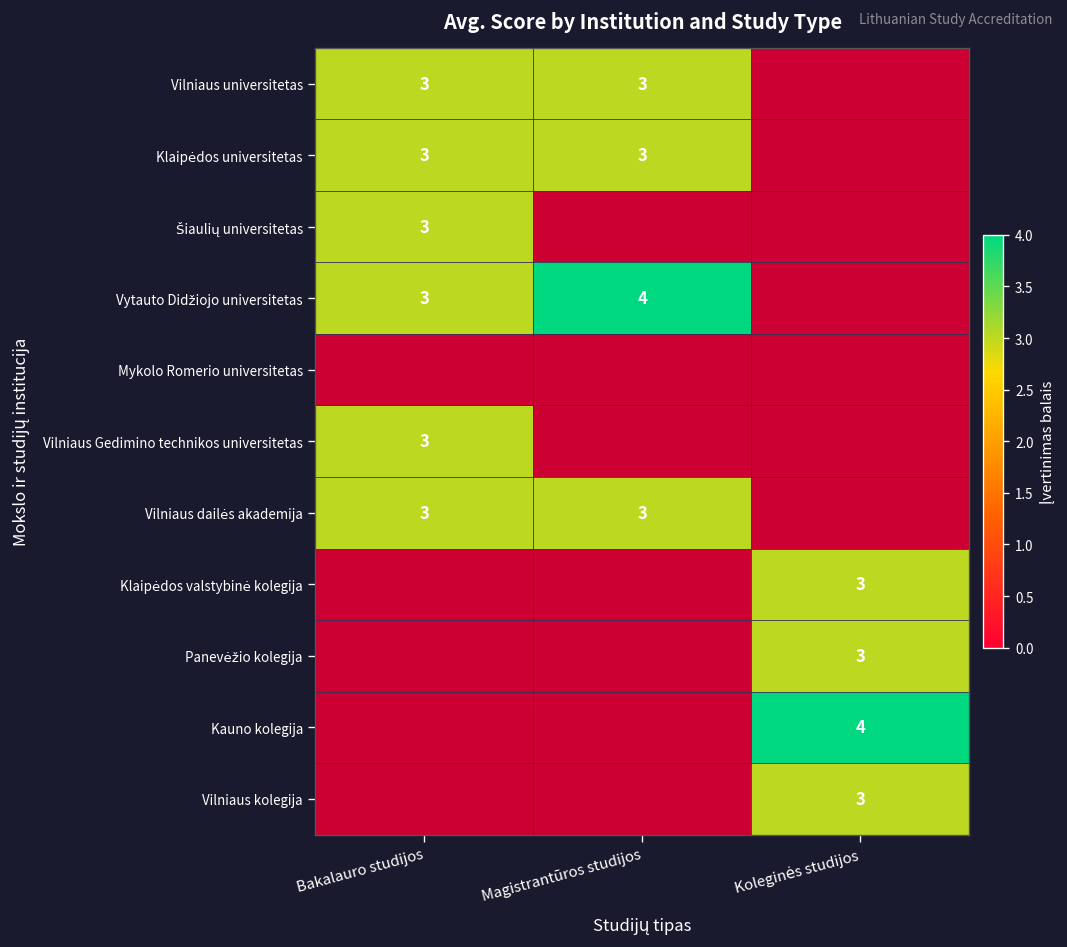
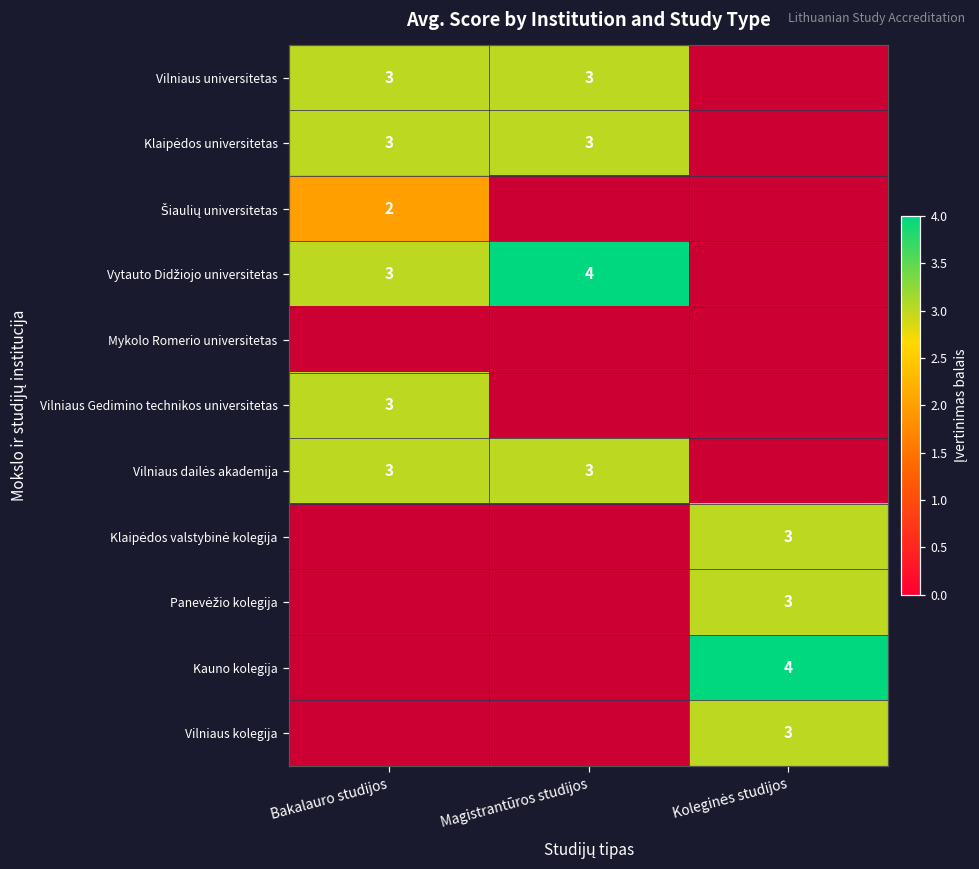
Šiaulių universitetas, Bakalauro studijos: 3 -> 2
